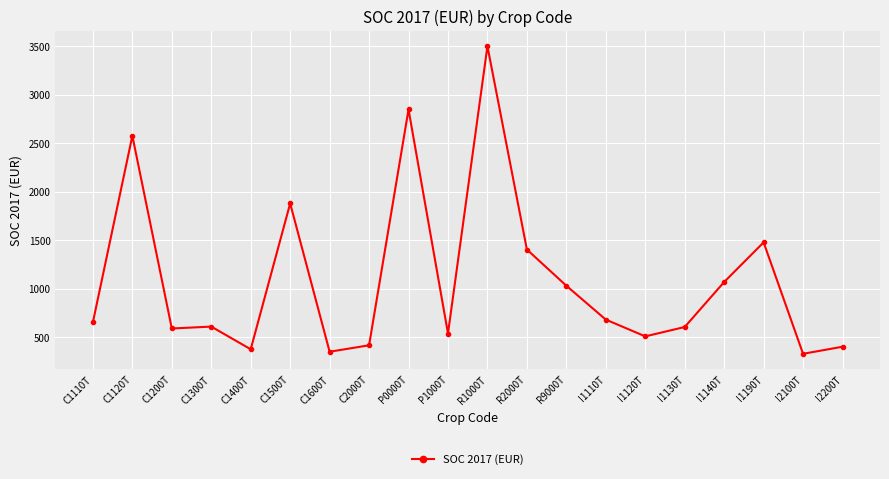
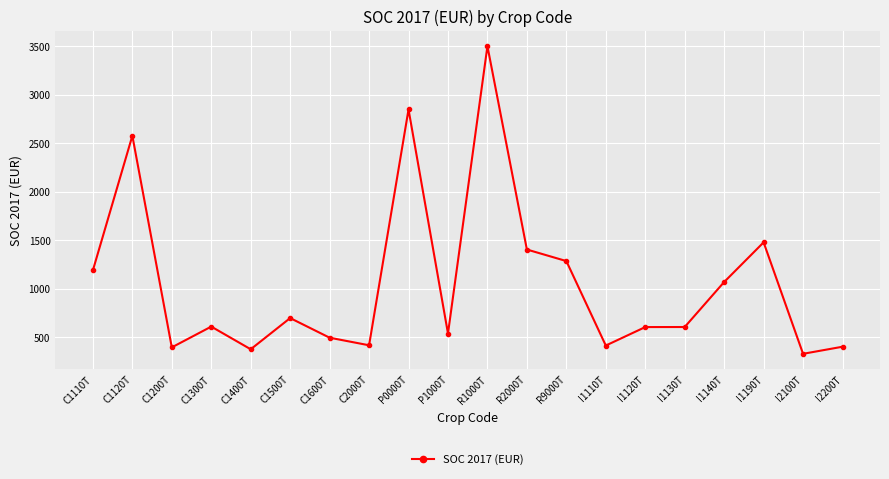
C1110T: 700 -> 1200
C1200T: 600 -> 400
C1500T: 1900 -> 700
C1600T: 300 -> 500
R9000T: 1000 -> 1300
I1110T: 700 -> 400
I1120T: 500 -> 600
